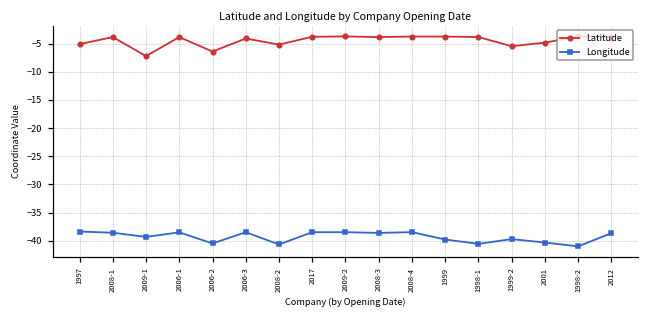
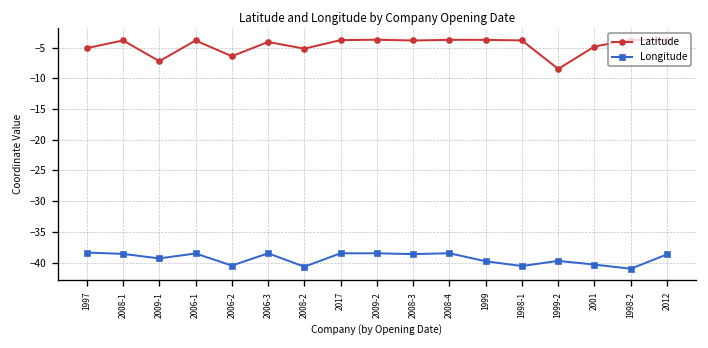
Latitude, 1999-2: -5 -> -8
